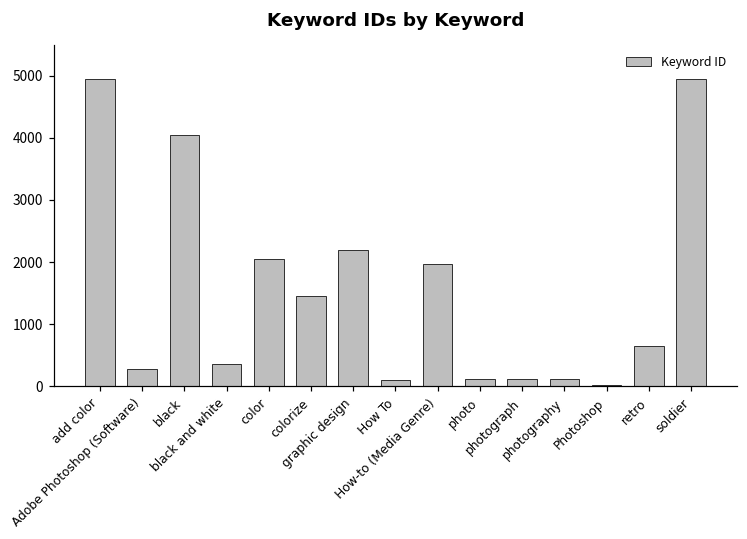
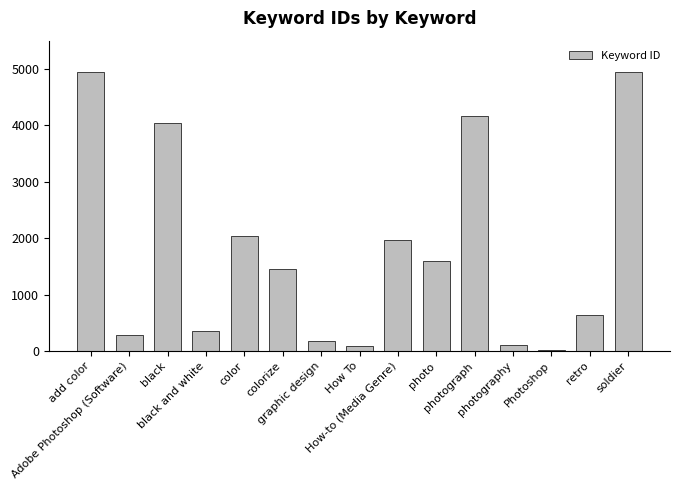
graphic design: 2200 -> 200
photo: 100 -> 1600
photograph: 100 -> 4200
